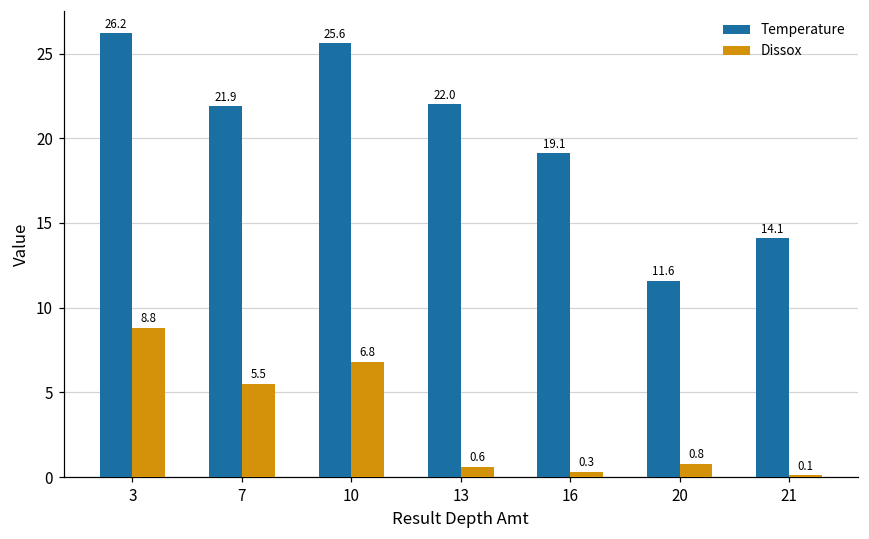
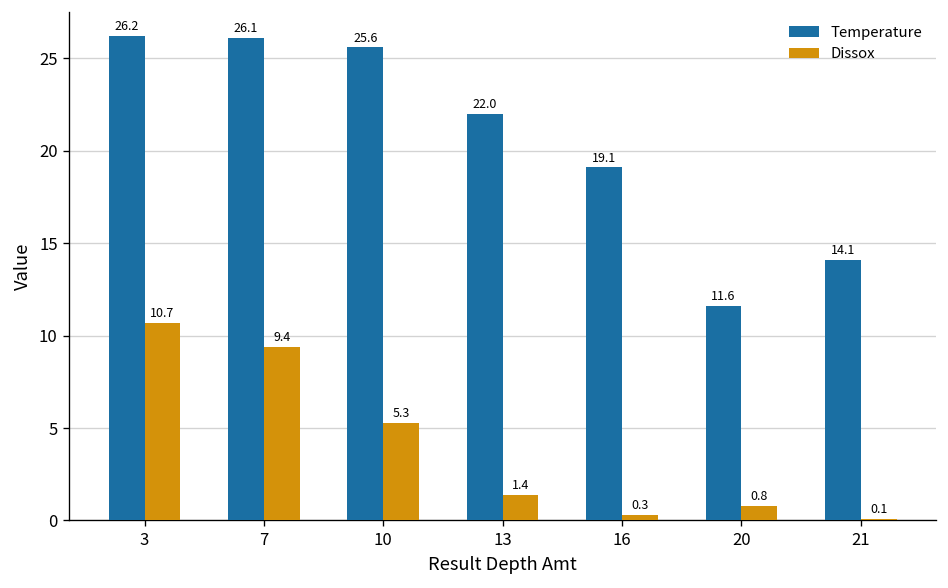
Dissox, 3: 8.8 -> 10.7
Temperature, 7: 21.9 -> 26.1
Dissox, 7: 5.5 -> 9.4
Dissox, 10: 6.8 -> 5.3
Dissox, 13: 0.6 -> 1.4
